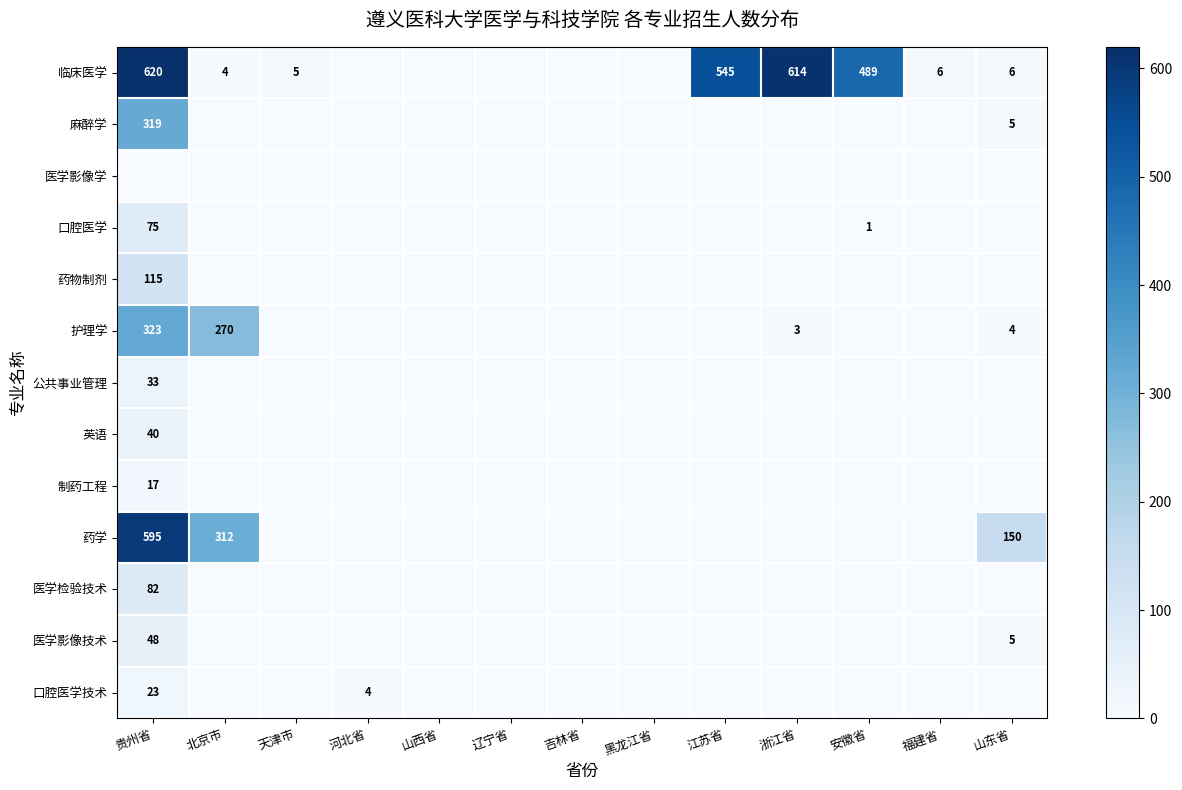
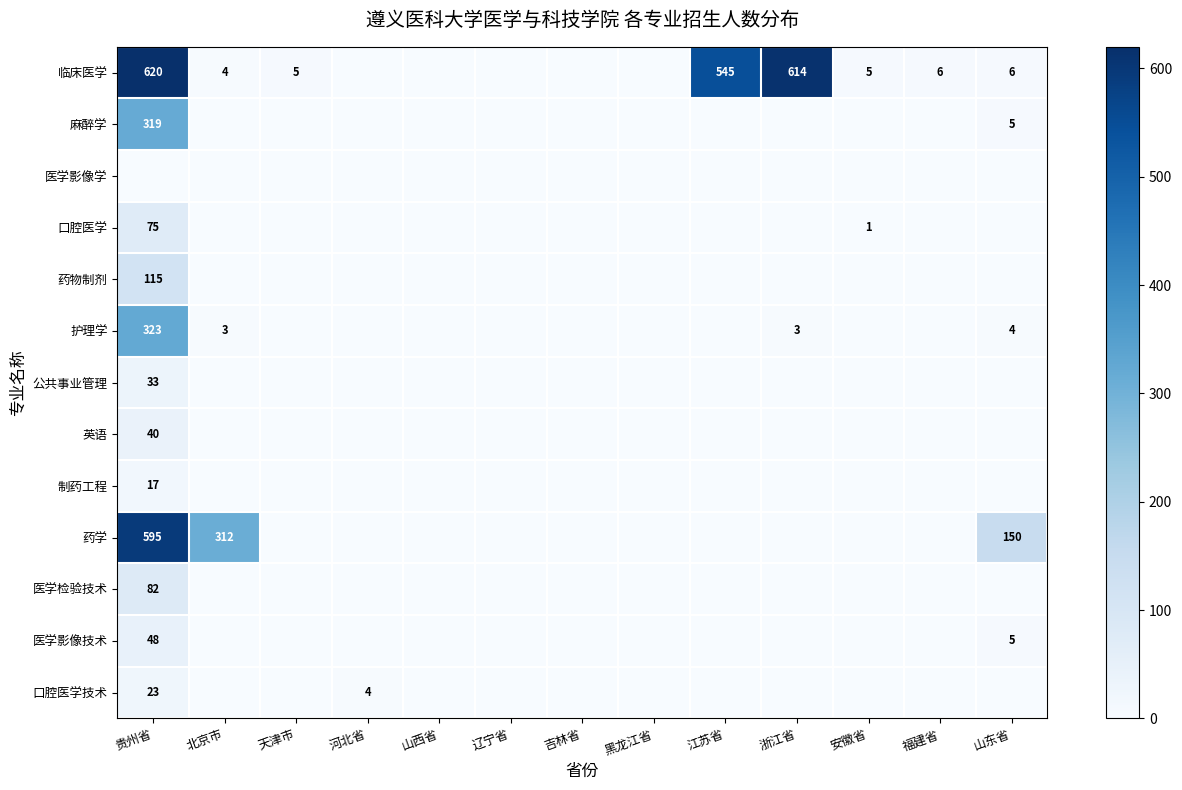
临床医学, 安徽省: 489 -> 5
护理学, 北京市: 270 -> 3
